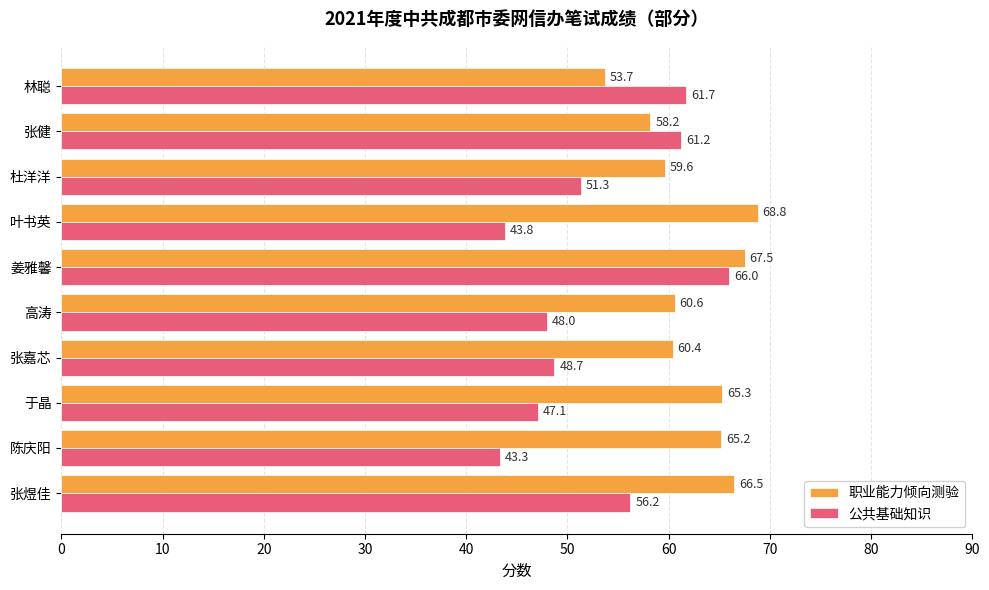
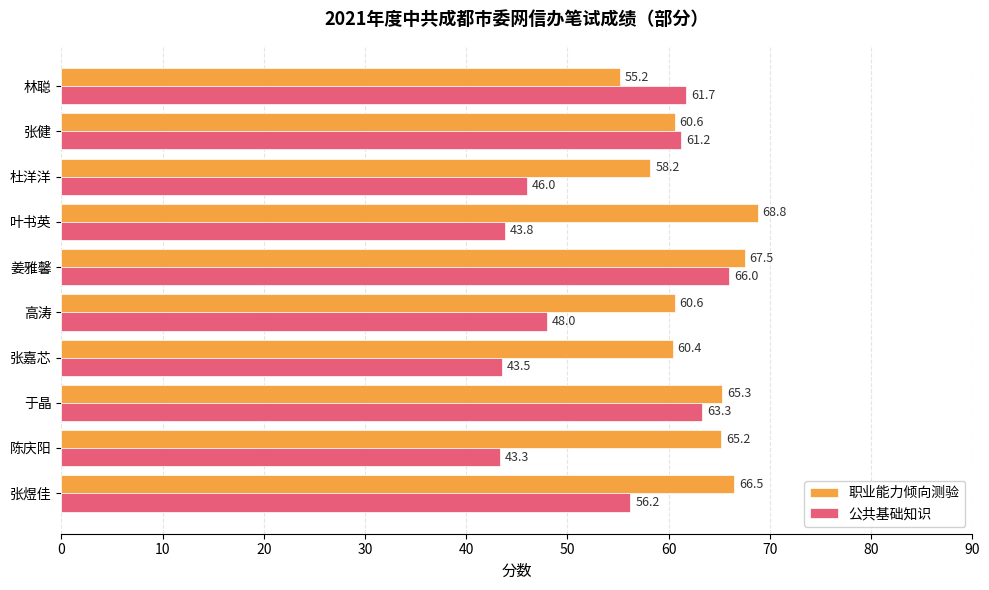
职业能力倾向测验, 林聪: 53.7 -> 55.2
职业能力倾向测验, 张健: 58.2 -> 60.6
职业能力倾向测验, 杜洋洋: 59.6 -> 58.2
公共基础知识, 杜洋洋: 51.3 -> 46.0
公共基础知识, 张嘉芯: 48.7 -> 43.5
公共基础知识, 于晶: 47.1 -> 63.3
